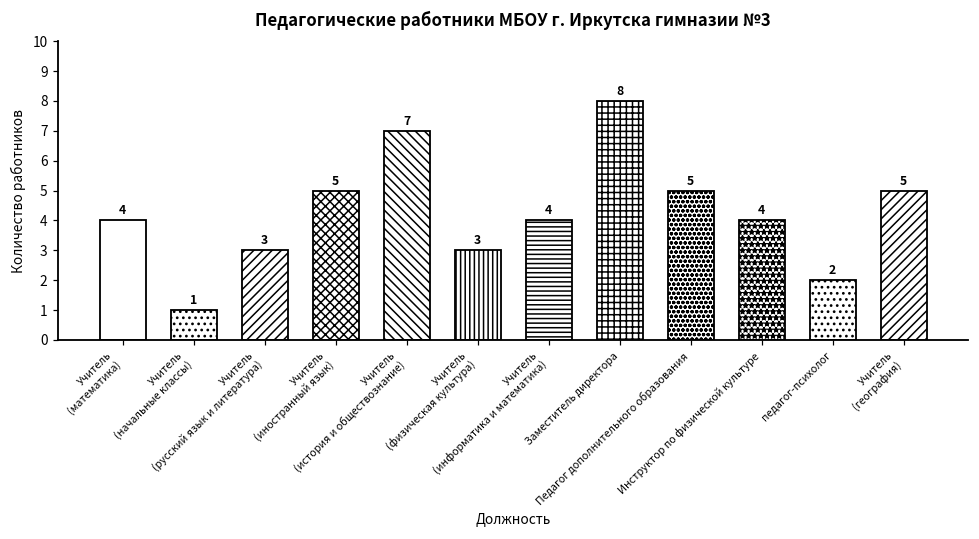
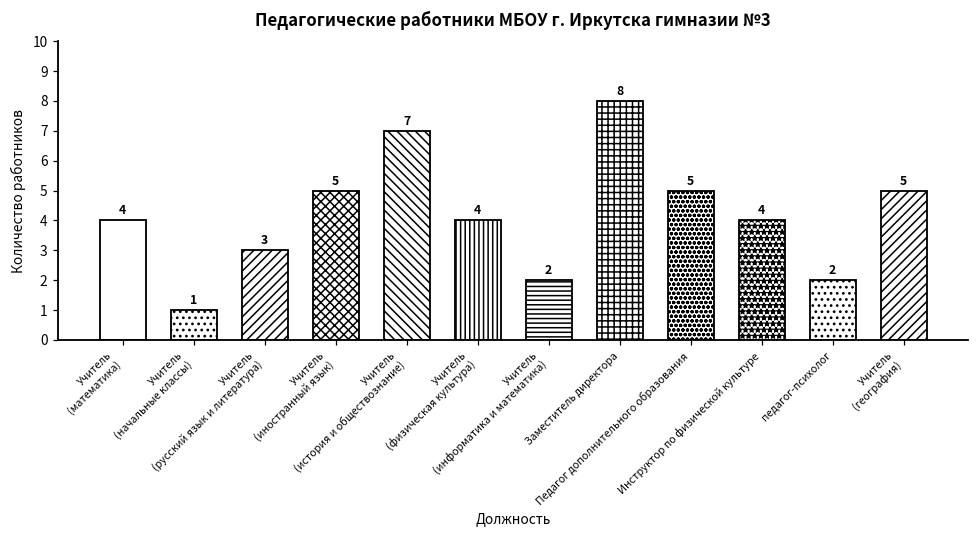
Учитель (физическая культура): 3 -> 4
Учитель (информатика и математика): 4 -> 2
